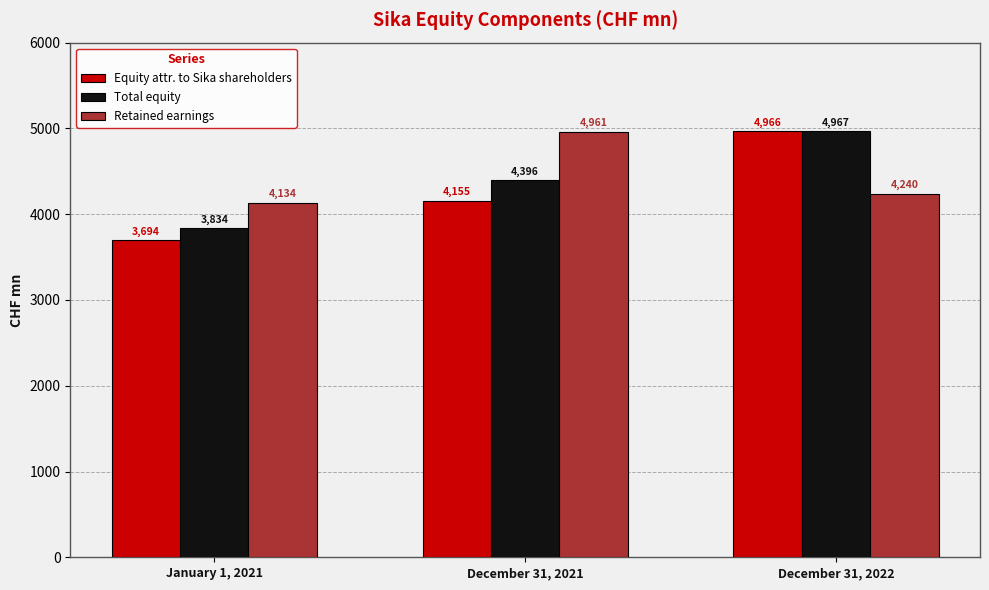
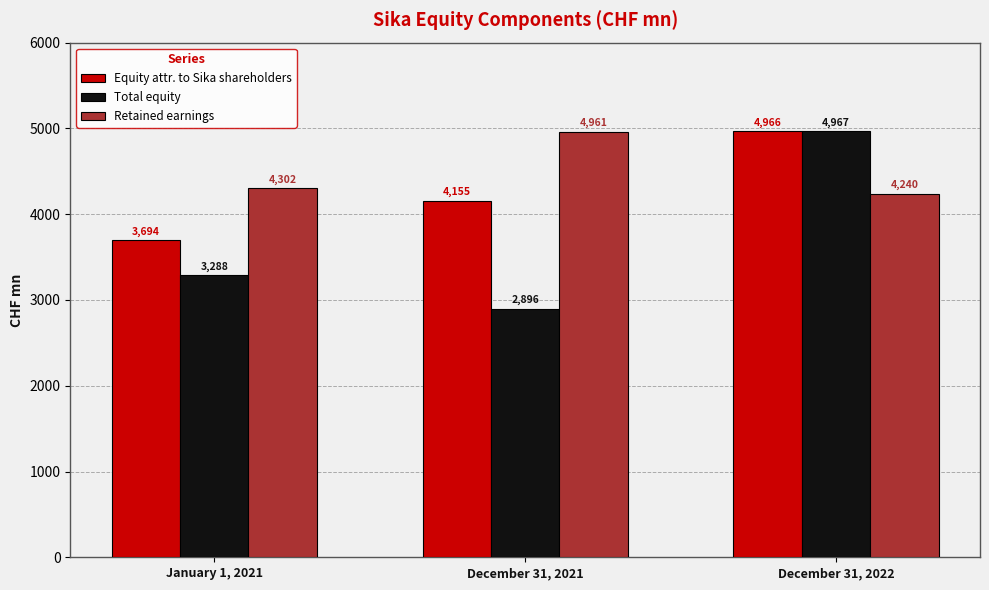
Total equity, January 1, 2021: 3,834 -> 3,288
Retained earnings, January 1, 2021: 4,134 -> 4,302
Total equity, December 31, 2021: 4,396 -> 2,896
